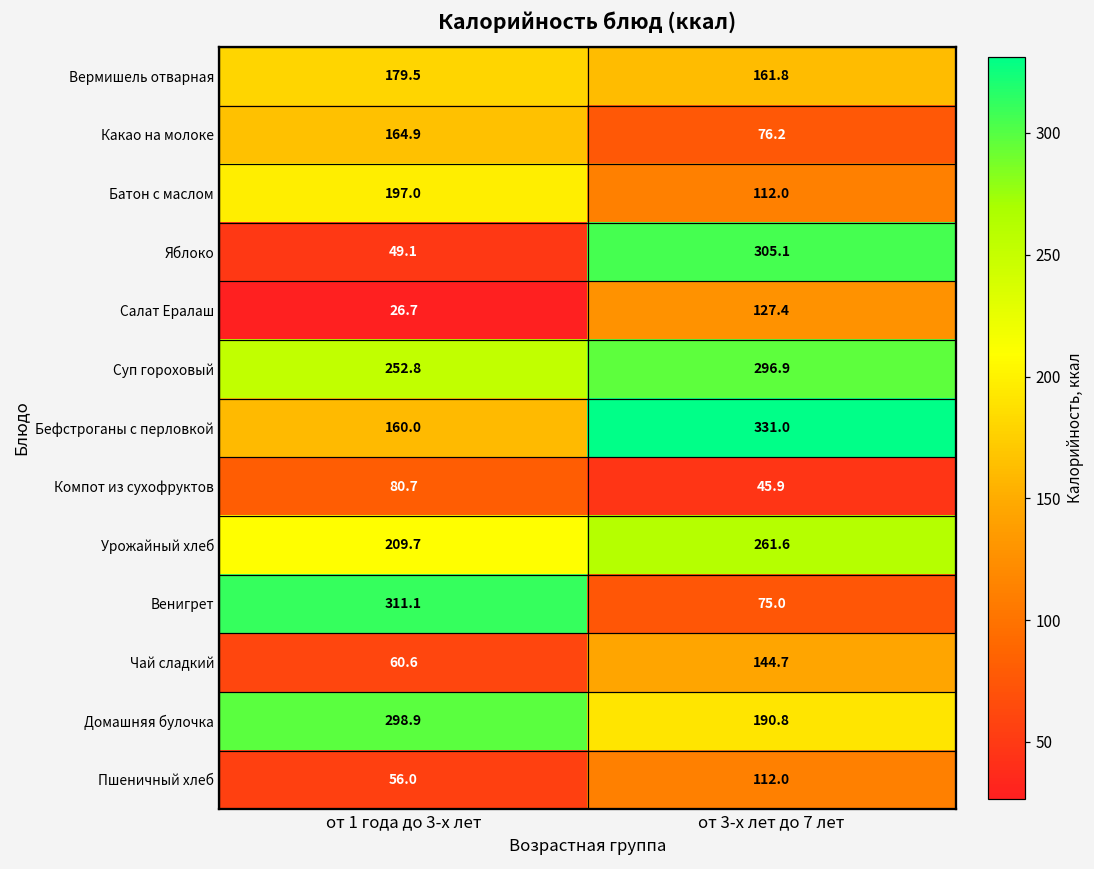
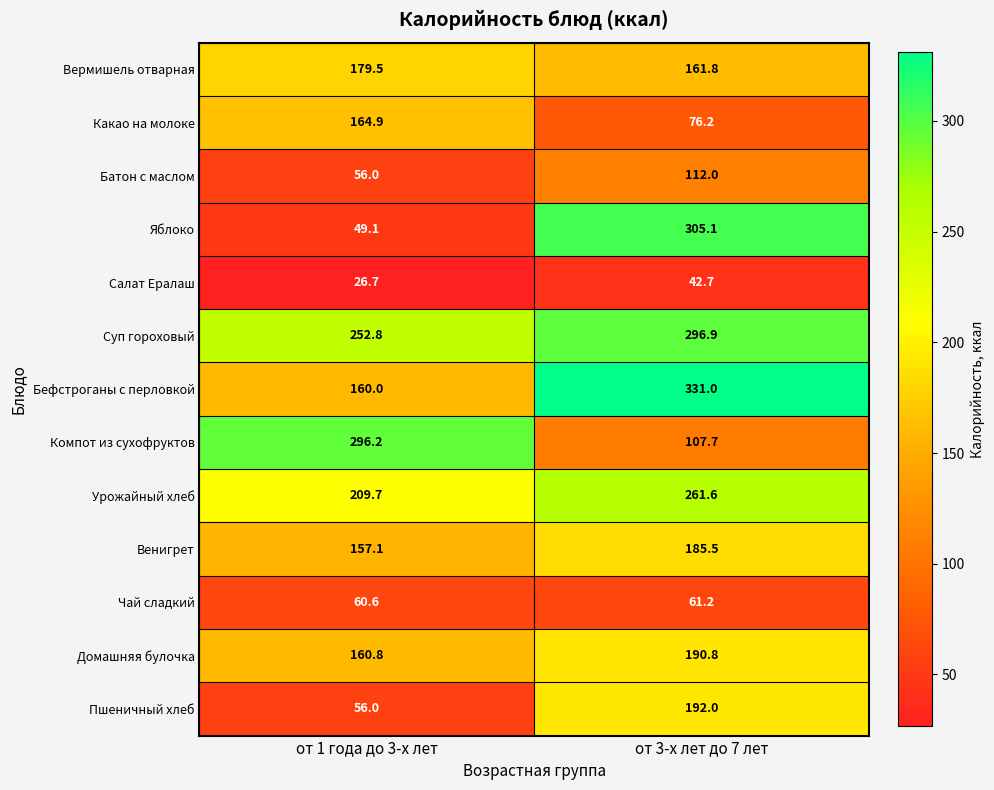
Батон с маслом, от 1 года до 3-х лет: 197.0 -> 56.0
Салат Ералаш, от 3-х лет до 7 лет: 127.4 -> 42.7
Компот из сухофруктов, от 1 года до 3-х лет: 80.7 -> 296.2
Компот из сухофруктов, от 3-х лет до 7 лет: 45.9 -> 107.7
Венигрет, от 1 года до 3-х лет: 311.1 -> 157.1
Венигрет, от 3-х лет до 7 лет: 75.0 -> 185.5
Чай сладкий, от 3-х лет до 7 лет: 144.7 -> 61.2
Домашняя булочка, от 1 года до 3-х лет: 298.9 -> 160.8
Пшеничный хлеб, от 3-х лет до 7 лет: 112.0 -> 192.0
